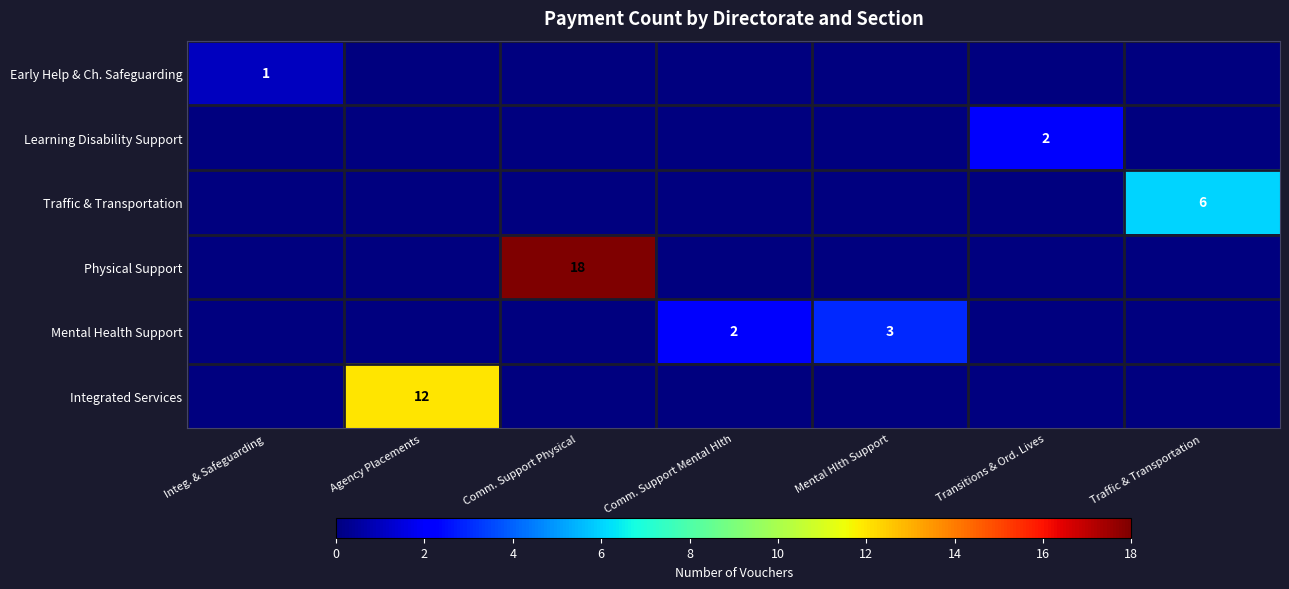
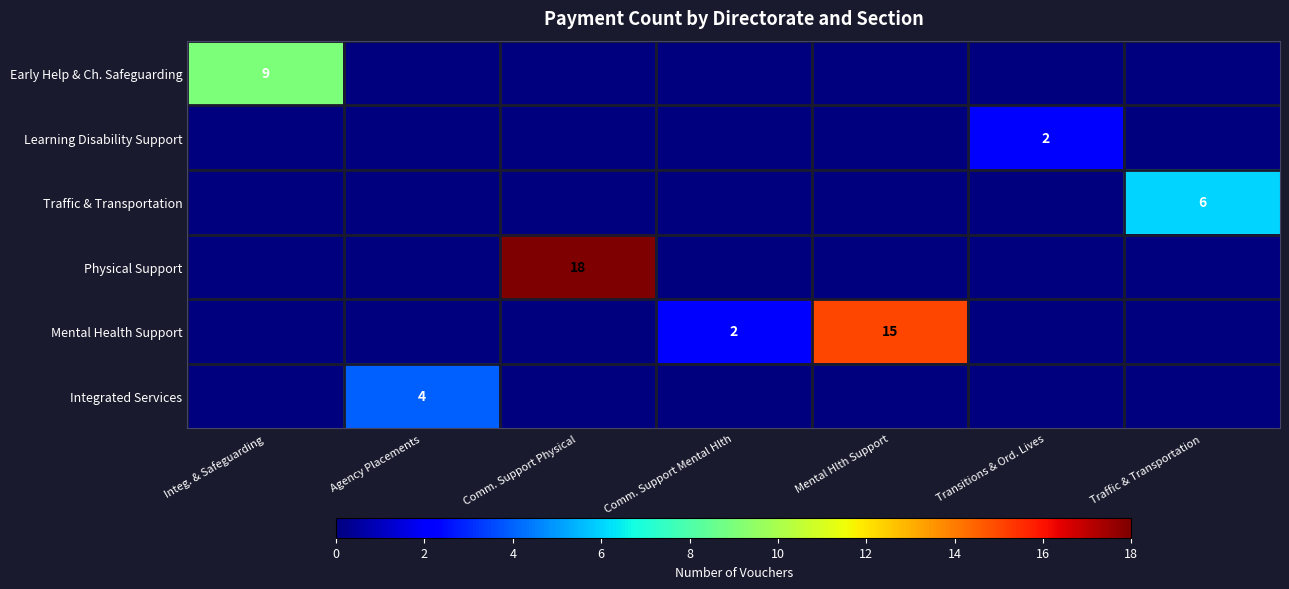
Early Help & Ch. Safeguarding, Integ. & Safeguarding: 1 -> 9
Mental Health Support, Mental Hlth Support: 3 -> 15
Integrated Services, Agency Placements: 12 -> 4
